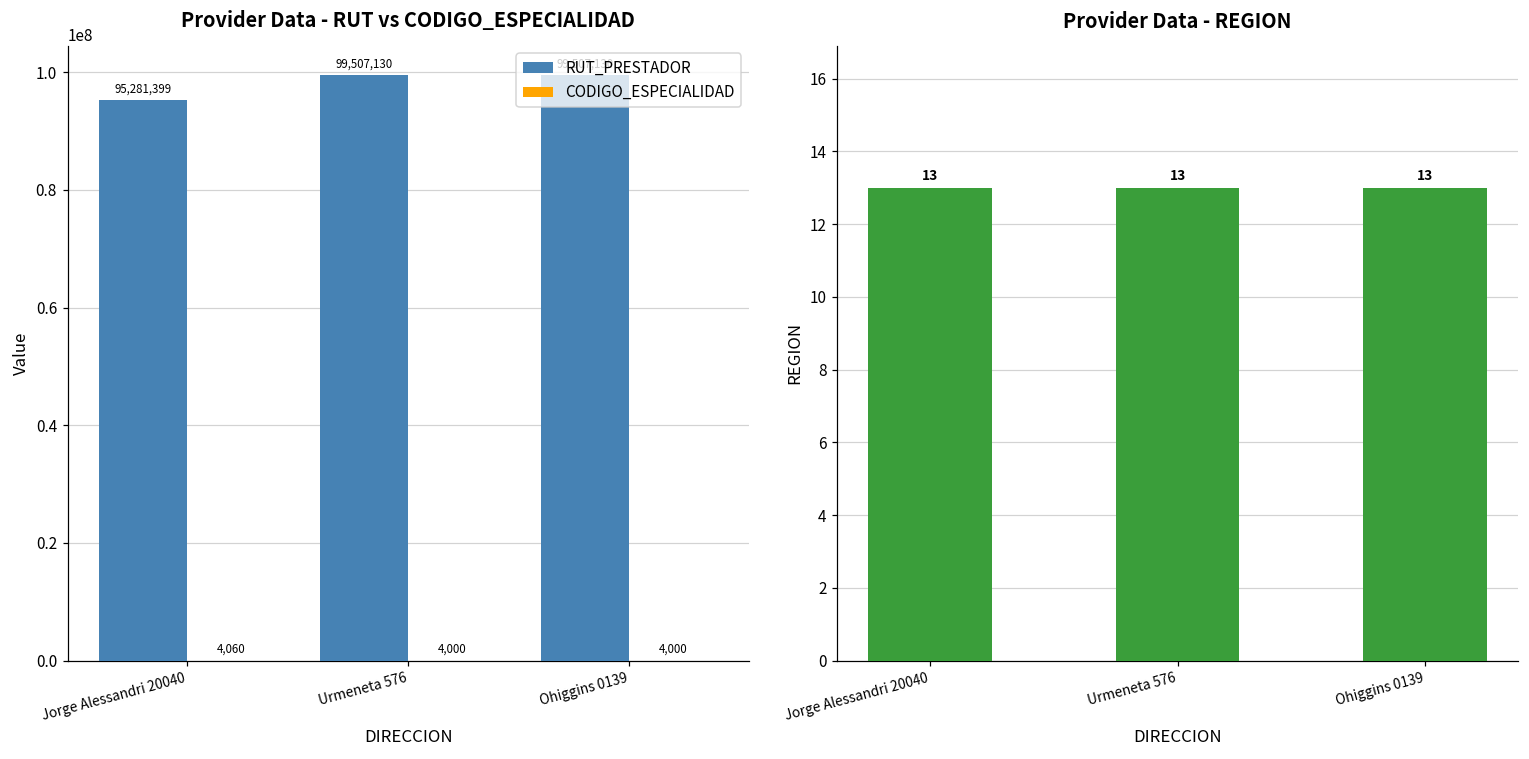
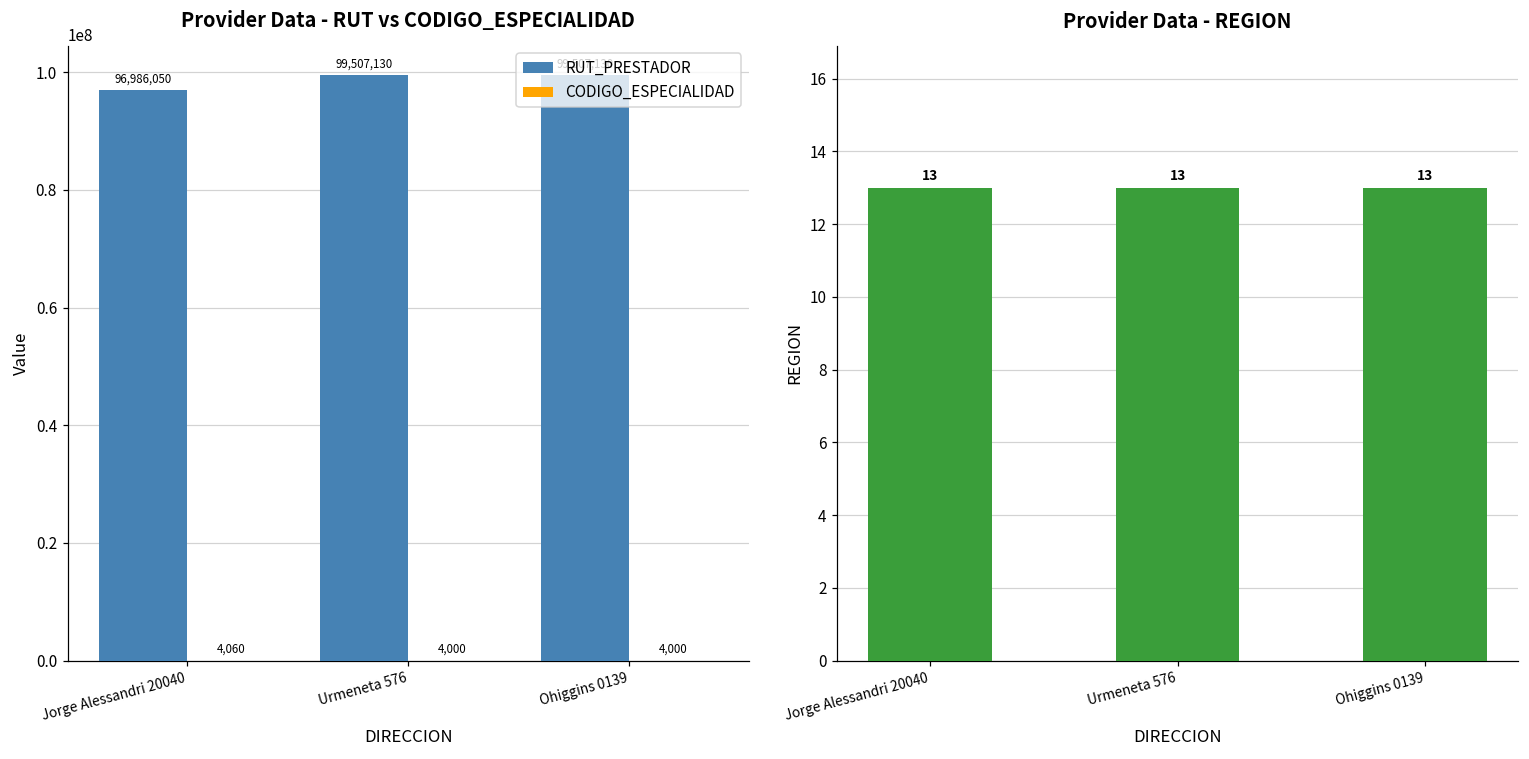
Provider Data - RUT vs CODIGO_ESPECIALIDAD, RUT_PRESTADOR, Jorge Alessandri 20040: 95,281,399 -> 96,986,050
